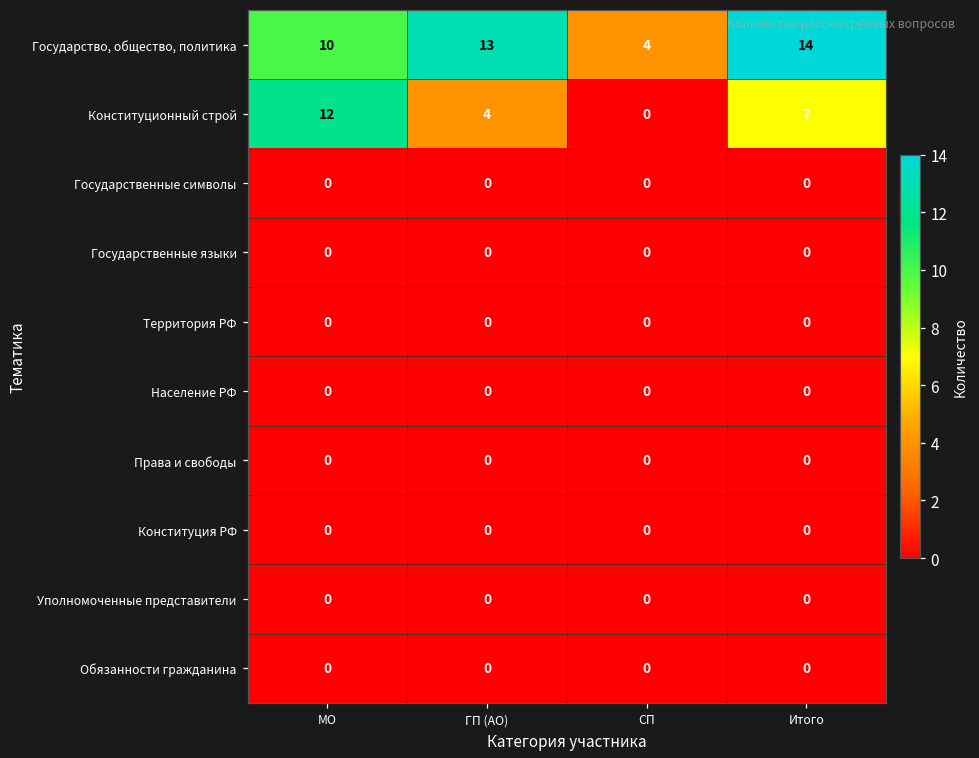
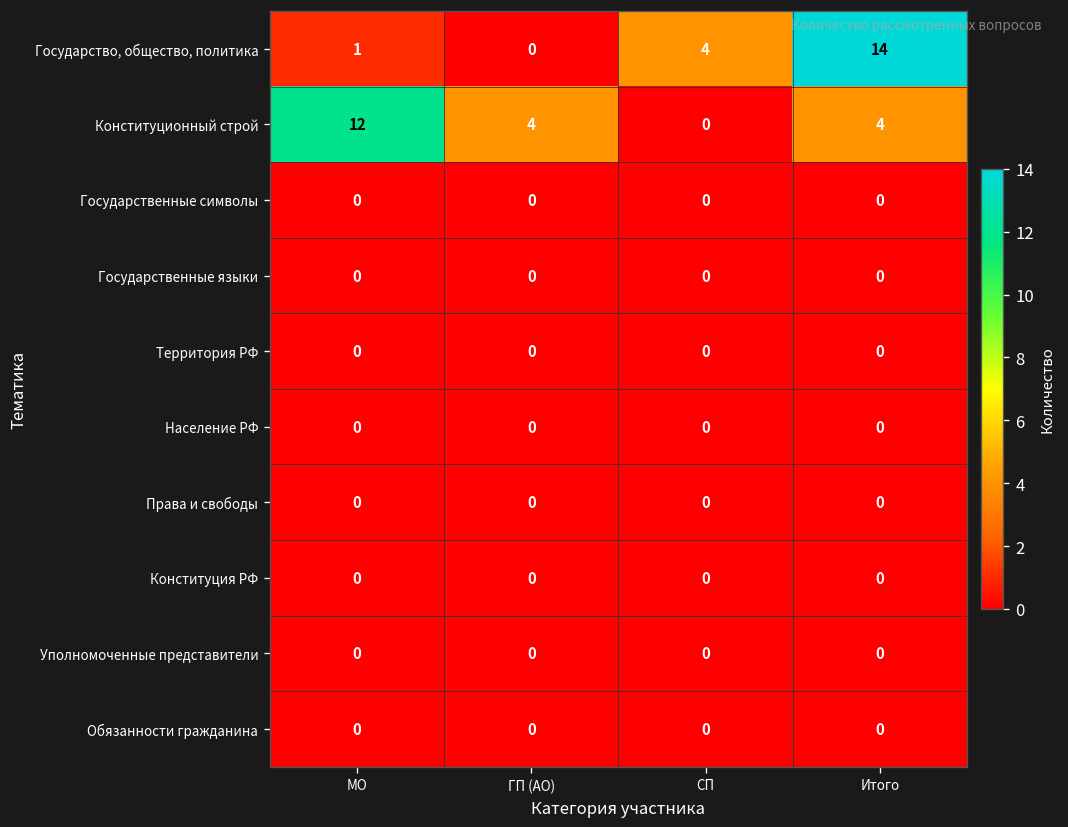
Государство, общество, политика, МО: 10 -> 1
Государство, общество, политика, ГП (АО): 13 -> 0
Конституционный строй, Итого: 7 -> 4
